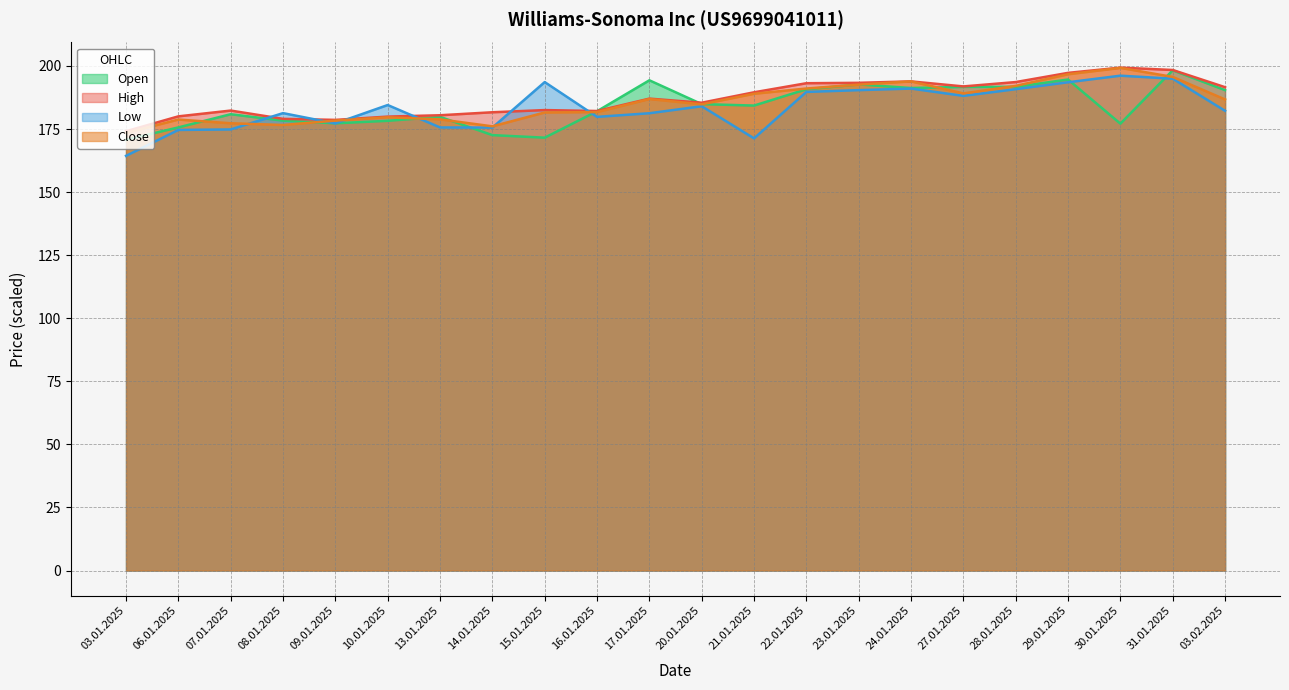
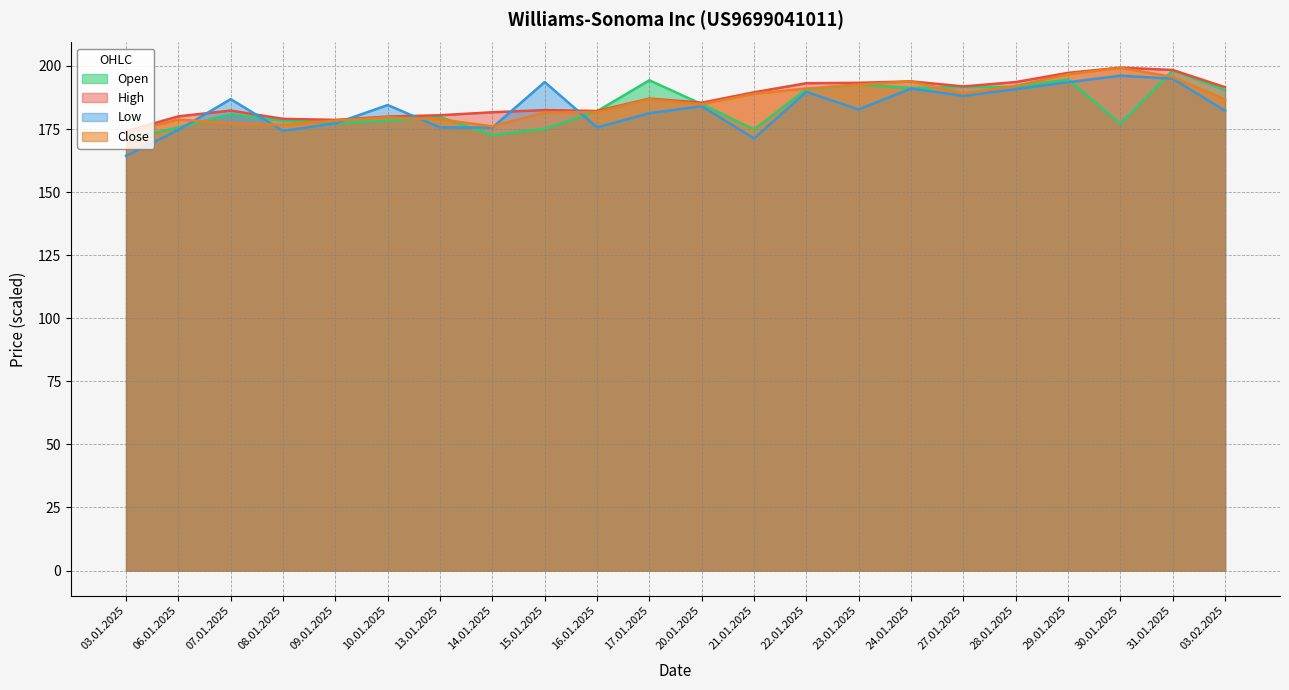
Low, 07.01.2025: 175 -> 187
Low, 08.01.2025: 181 -> 174
Open, 15.01.2025: 172 -> 175
Low, 16.01.2025: 180 -> 176
Open, 21.01.2025: 184 -> 175
Low, 23.01.2025: 190 -> 183
